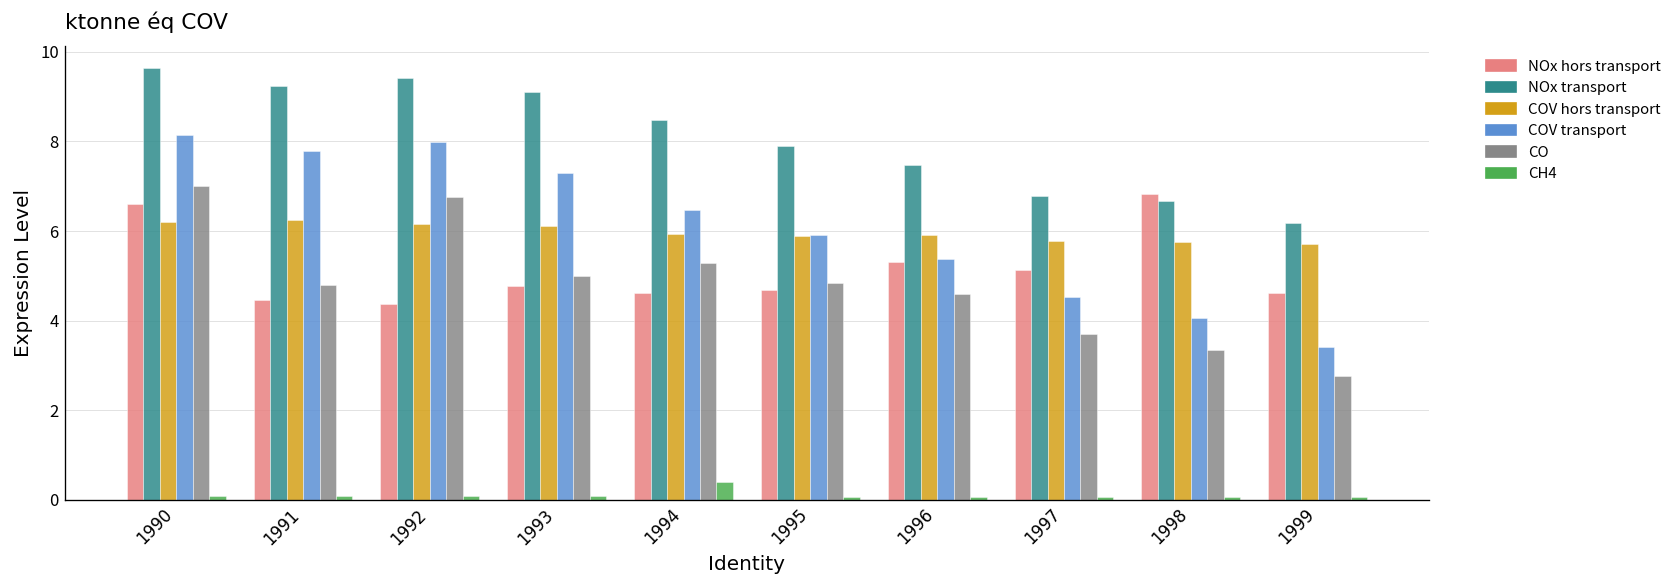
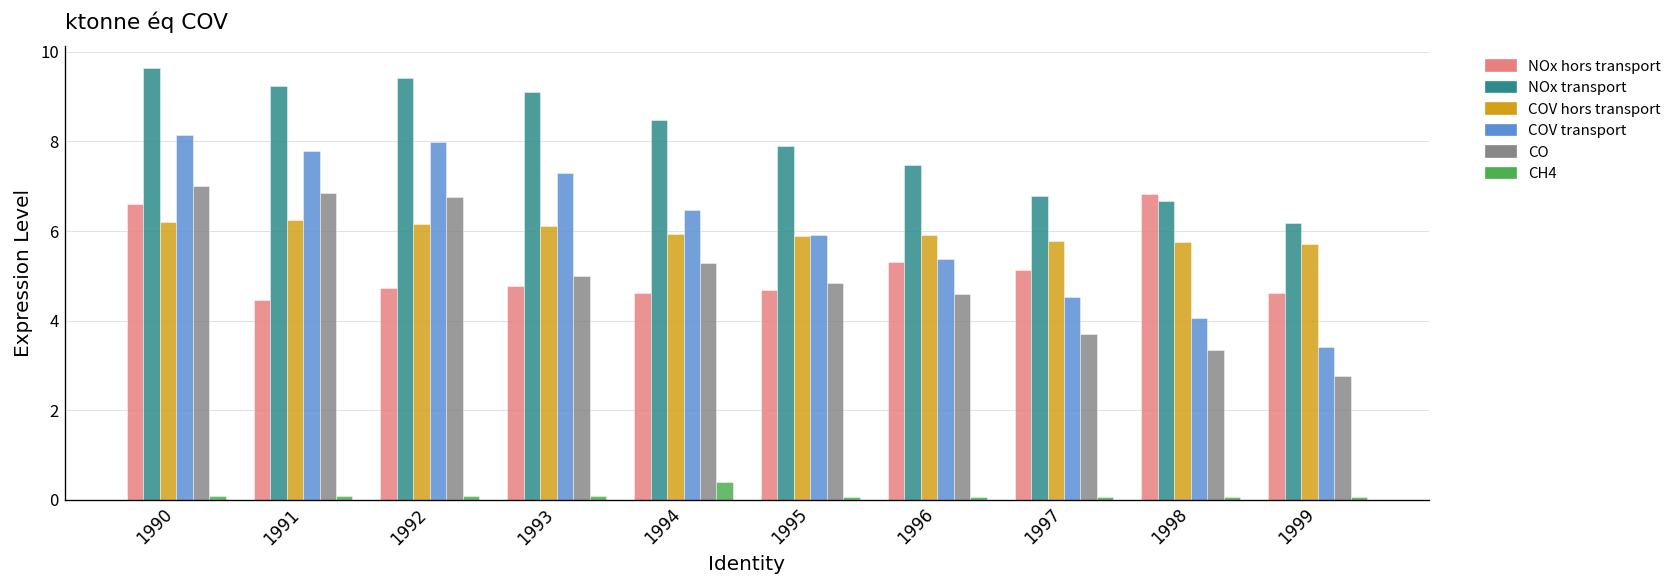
CO, 1991: 4.8 -> 6.8
NOx hors transport, 1992: 4.4 -> 4.7
